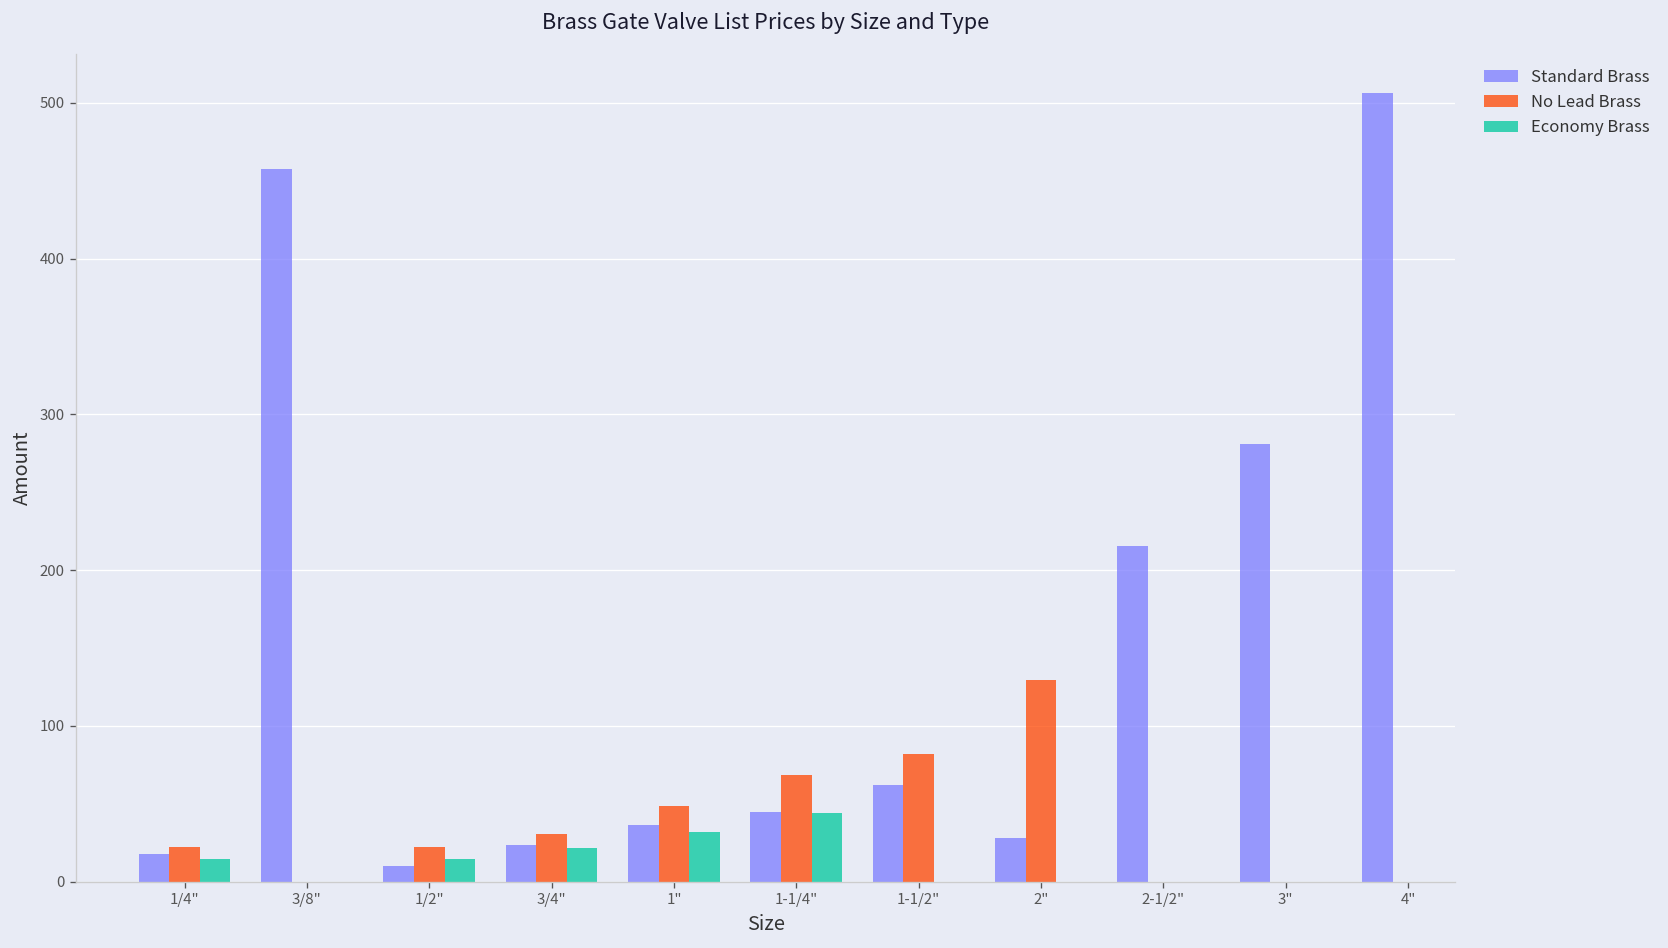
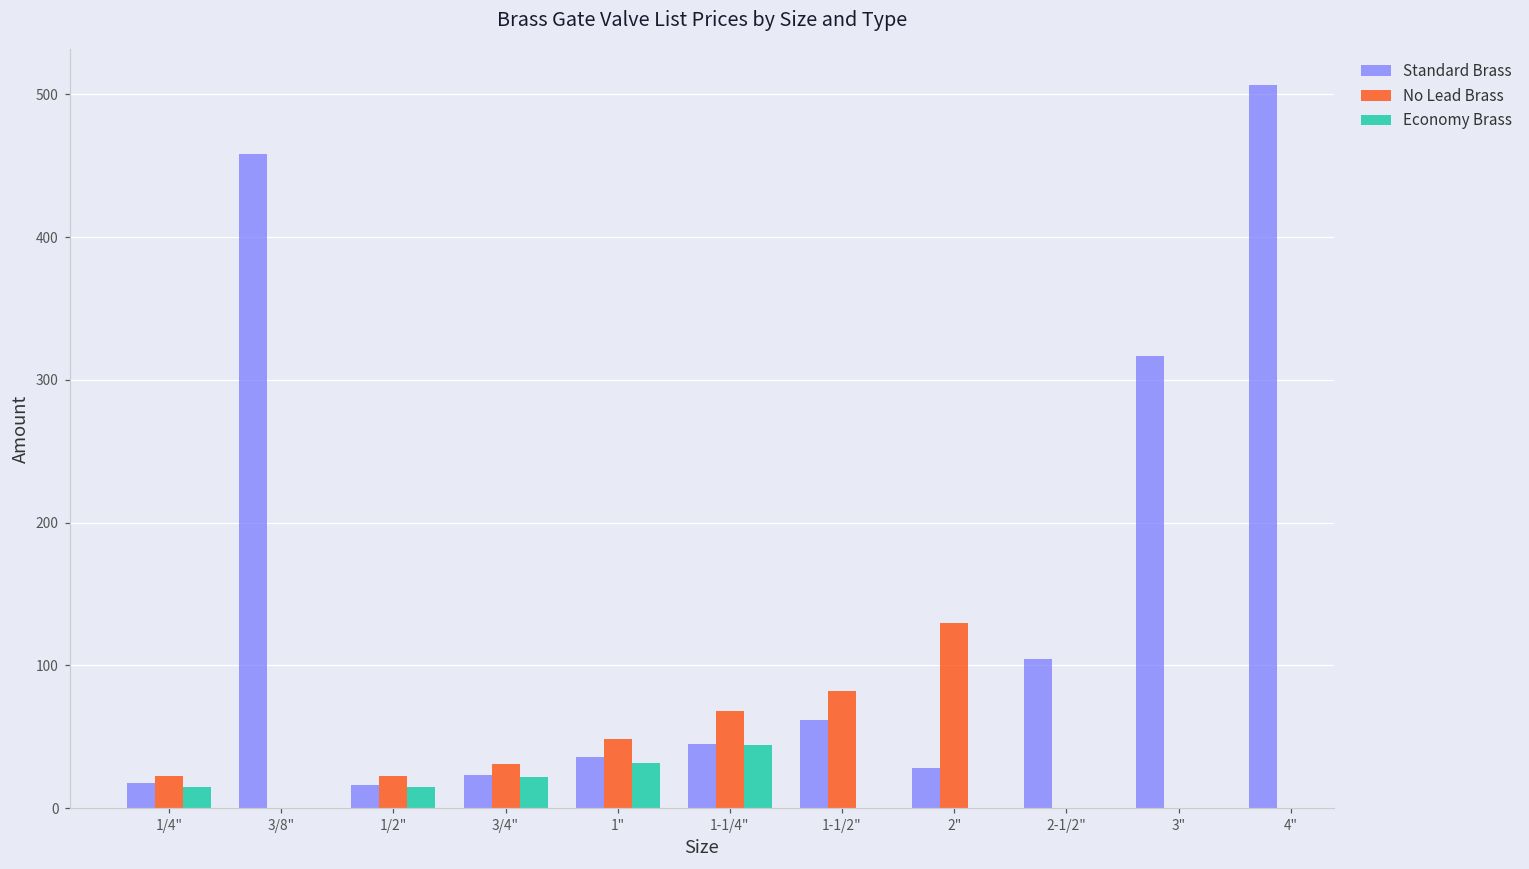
Standard Brass, 1/2": 10 -> 17
Standard Brass, 2-1/2": 215 -> 104
Standard Brass, 3": 281 -> 316
